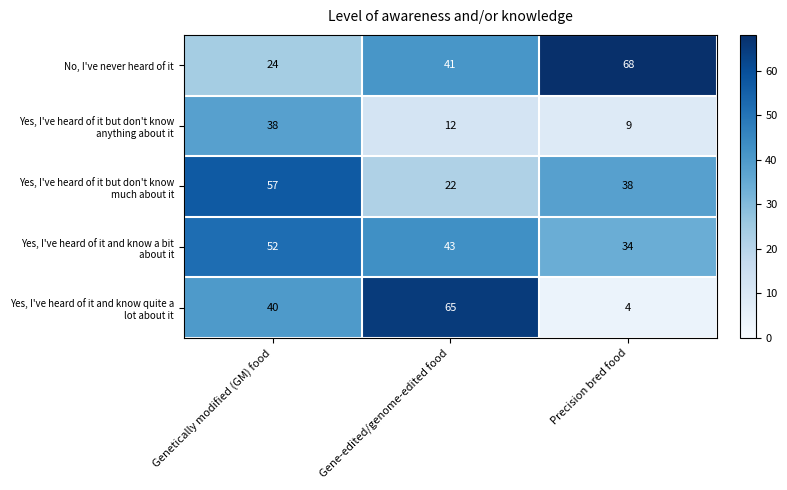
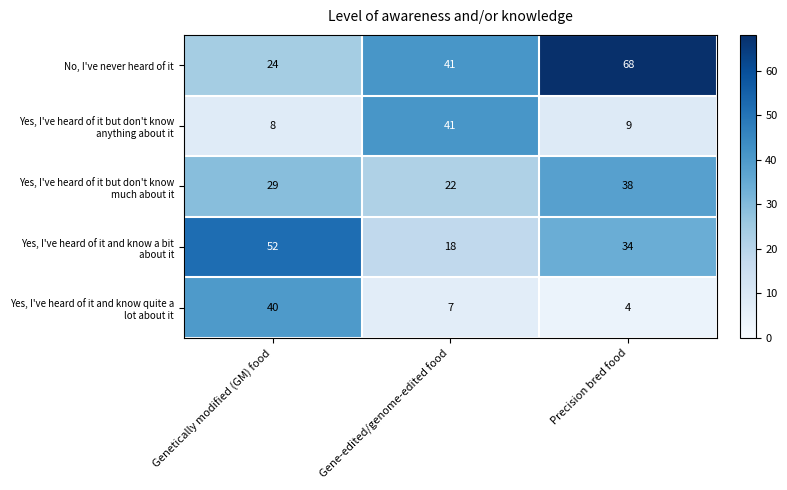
Yes, I've heard of it but don't know anything about it, Genetically modified (GM) food: 38 -> 8
Yes, I've heard of it but don't know anything about it, Gene-edited/genome-edited food: 12 -> 41
Yes, I've heard of it but don't know much about it, Genetically modified (GM) food: 57 -> 29
Yes, I've heard of it and know a bit about it, Gene-edited/genome-edited food: 43 -> 18
Yes, I've heard of it and know quite a lot about it, Gene-edited/genome-edited food: 65 -> 7
